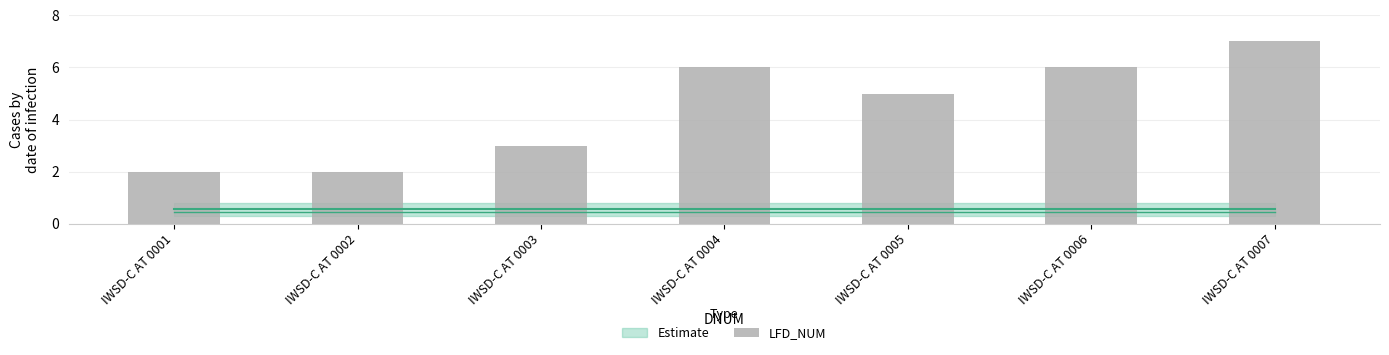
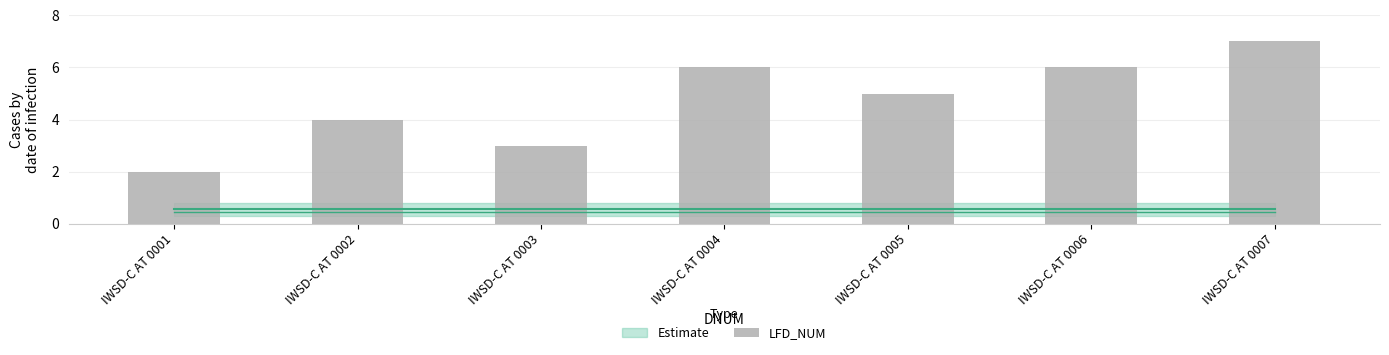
LFD_NUM, IWSD-C AT 0002: 2 -> 4
